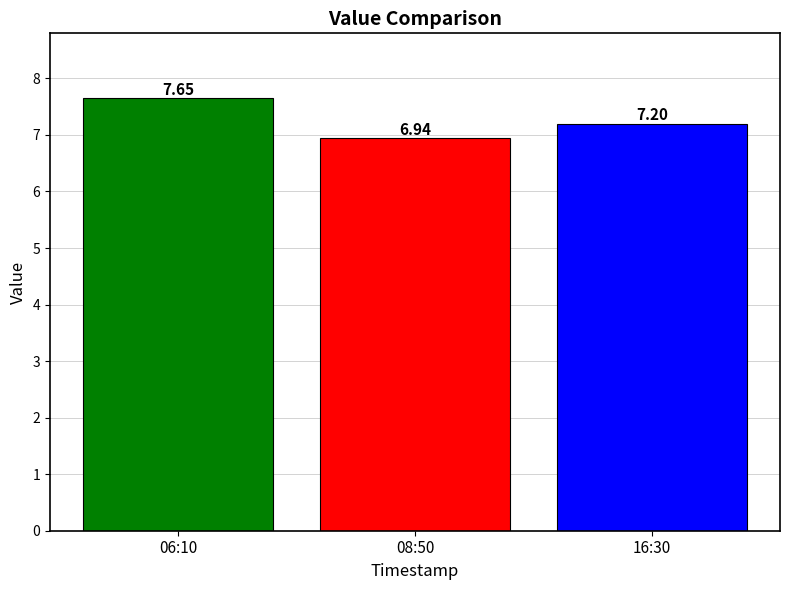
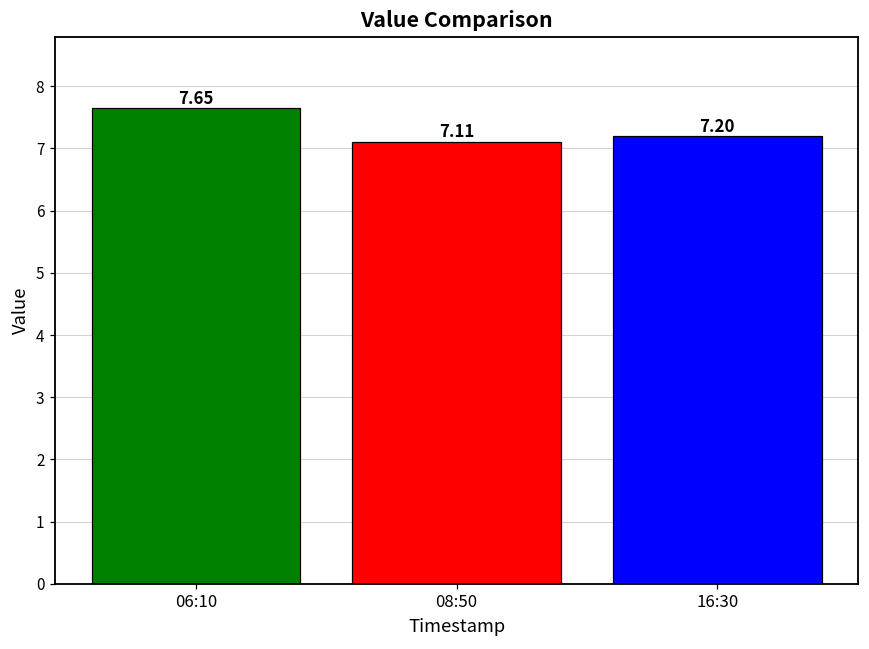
08:50: 6.94 -> 7.11
